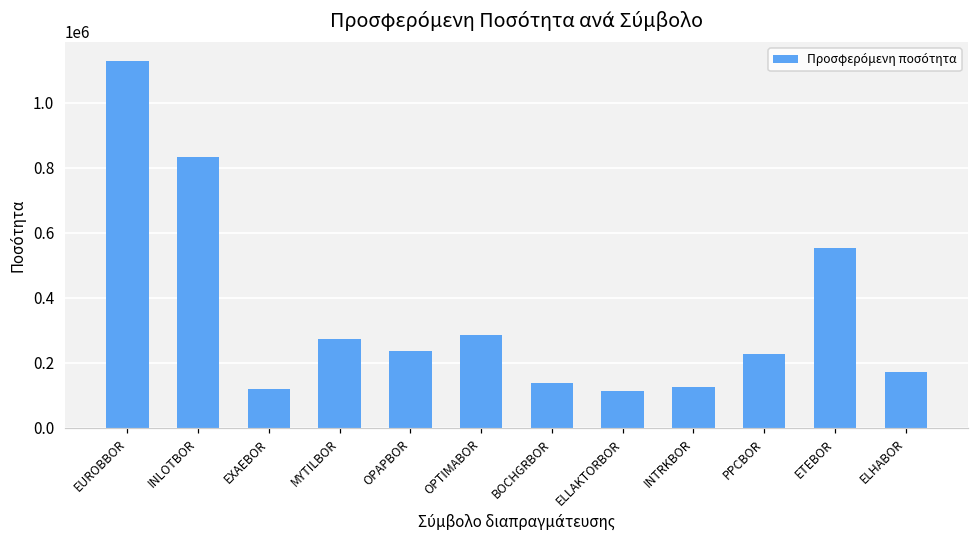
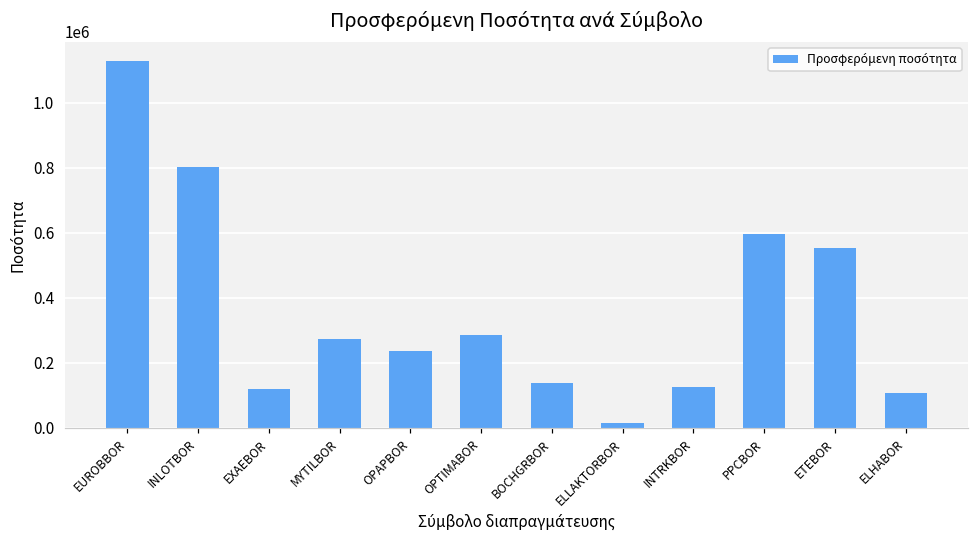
INLOTBOR: 830000 -> 800000
ELLAKTORBOR: 110000 -> 10000
PPCBOR: 230000 -> 600000
ELHABOR: 170000 -> 110000
